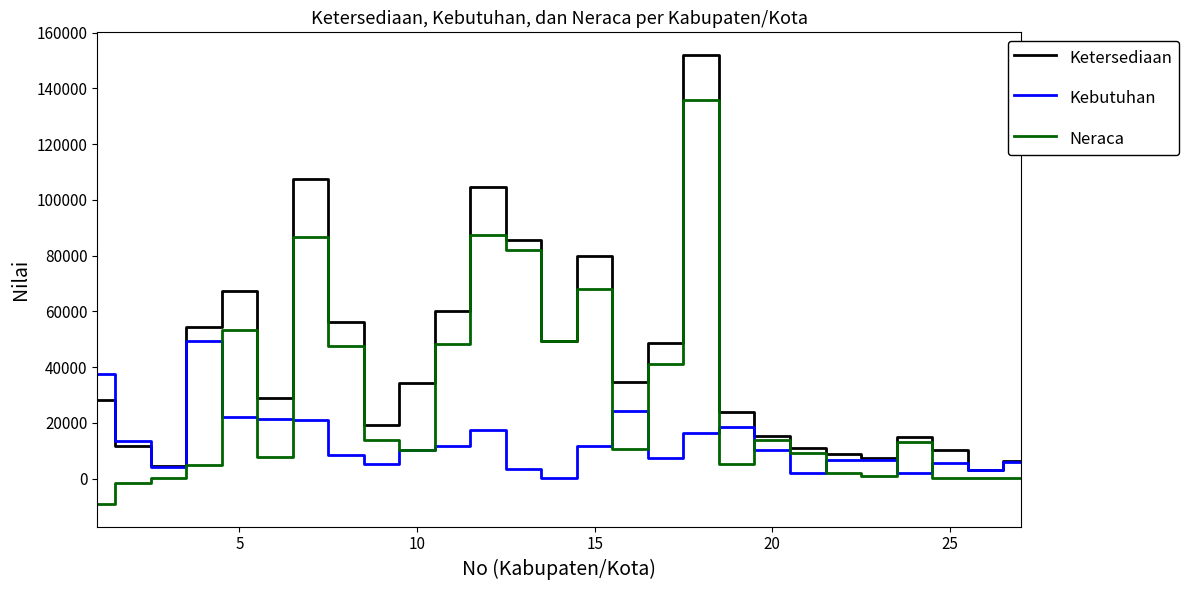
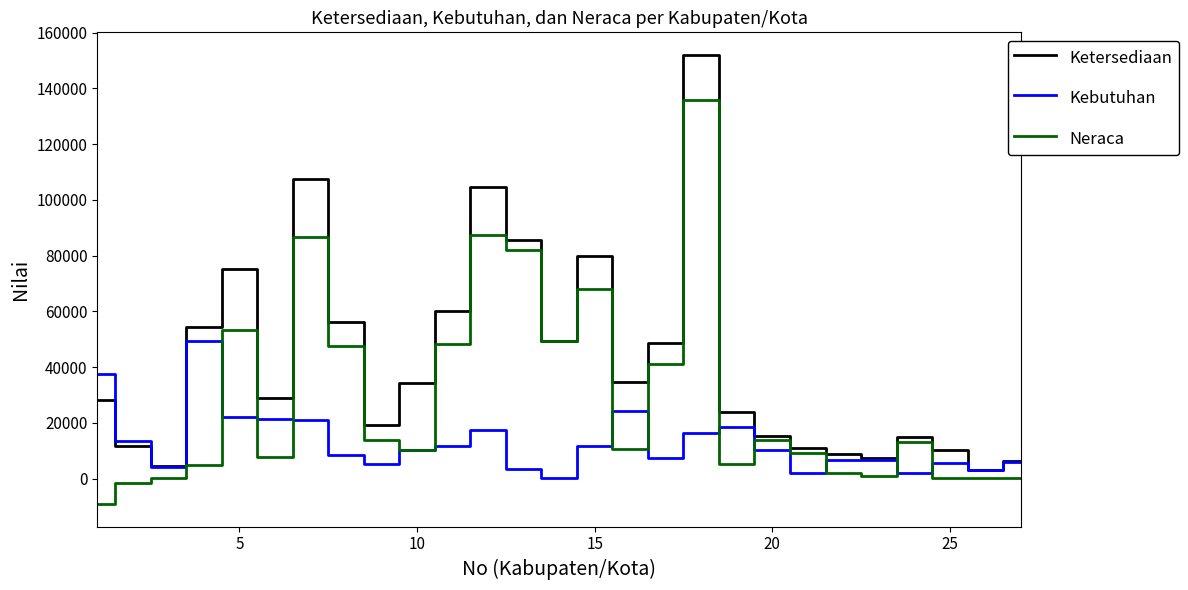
Ketersediaan, 5: 67000 -> 75000
